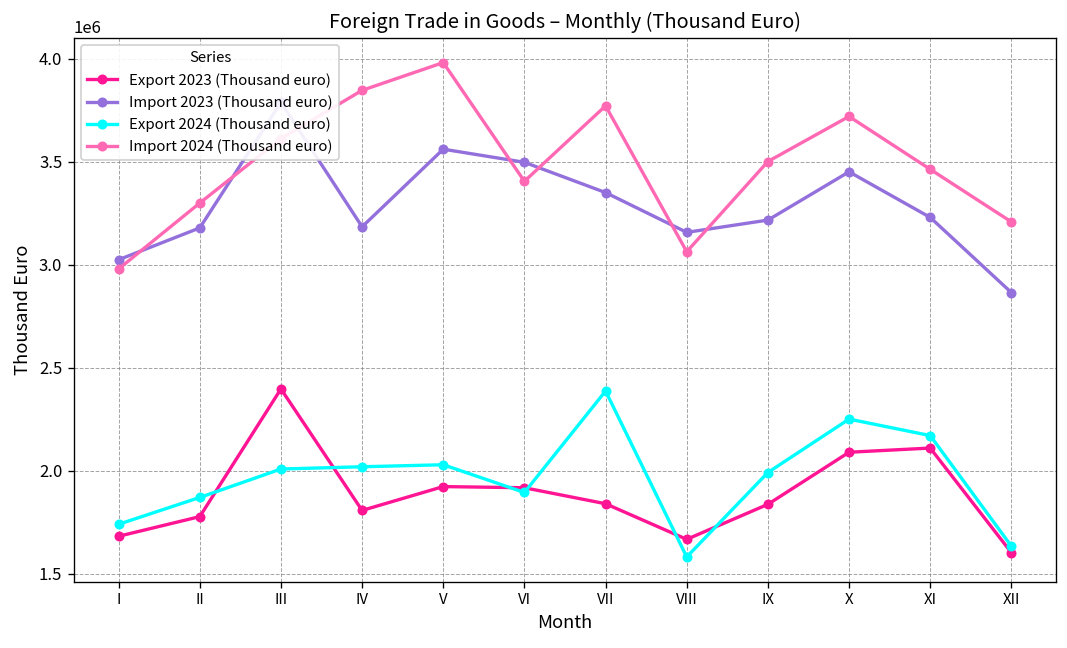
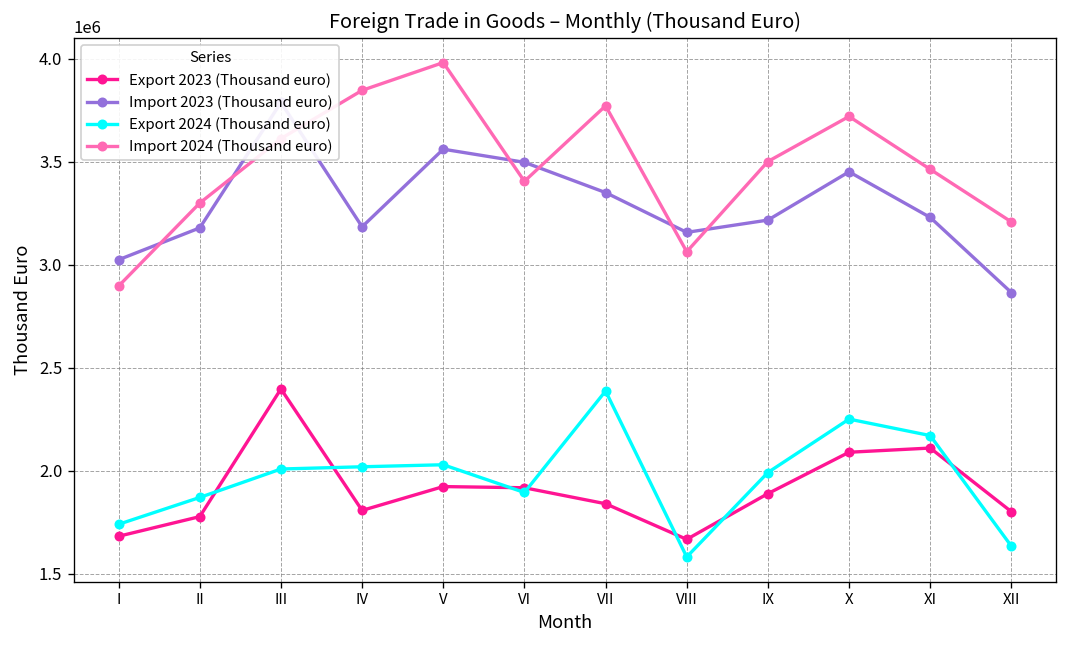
Import 2024 (Thousand euro), I: 2980000 -> 2900000
Export 2023 (Thousand euro), IX: 1840000 -> 1890000
Export 2023 (Thousand euro), XII: 1600000 -> 1800000
